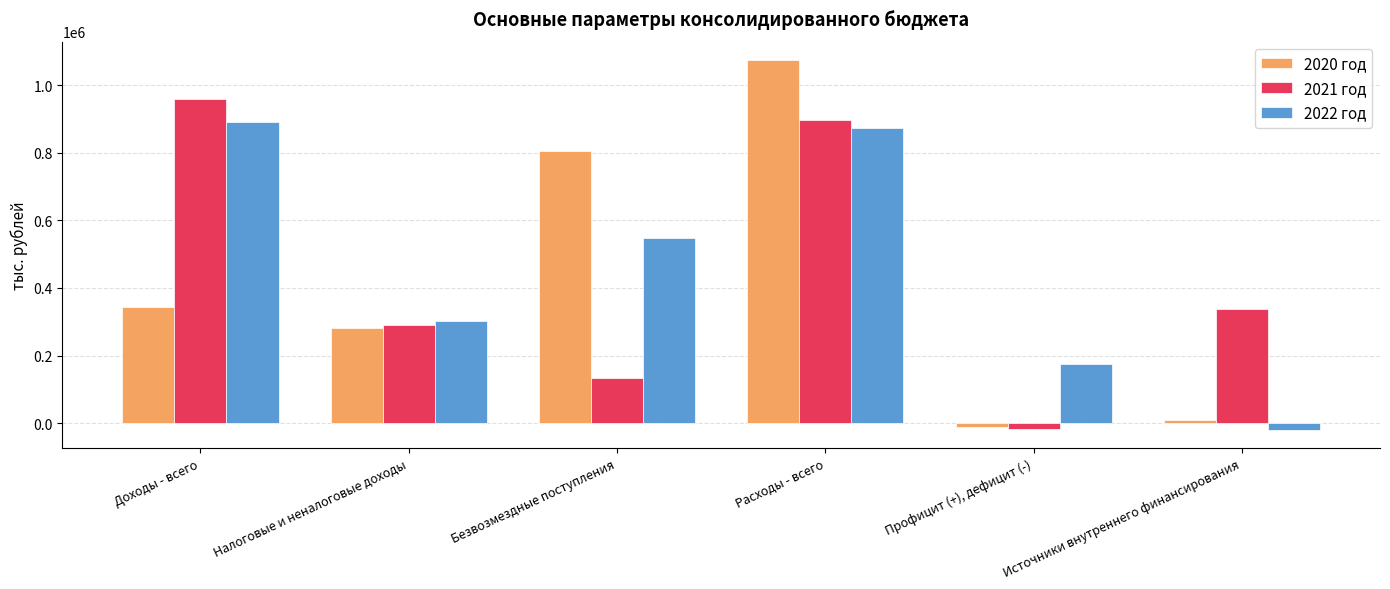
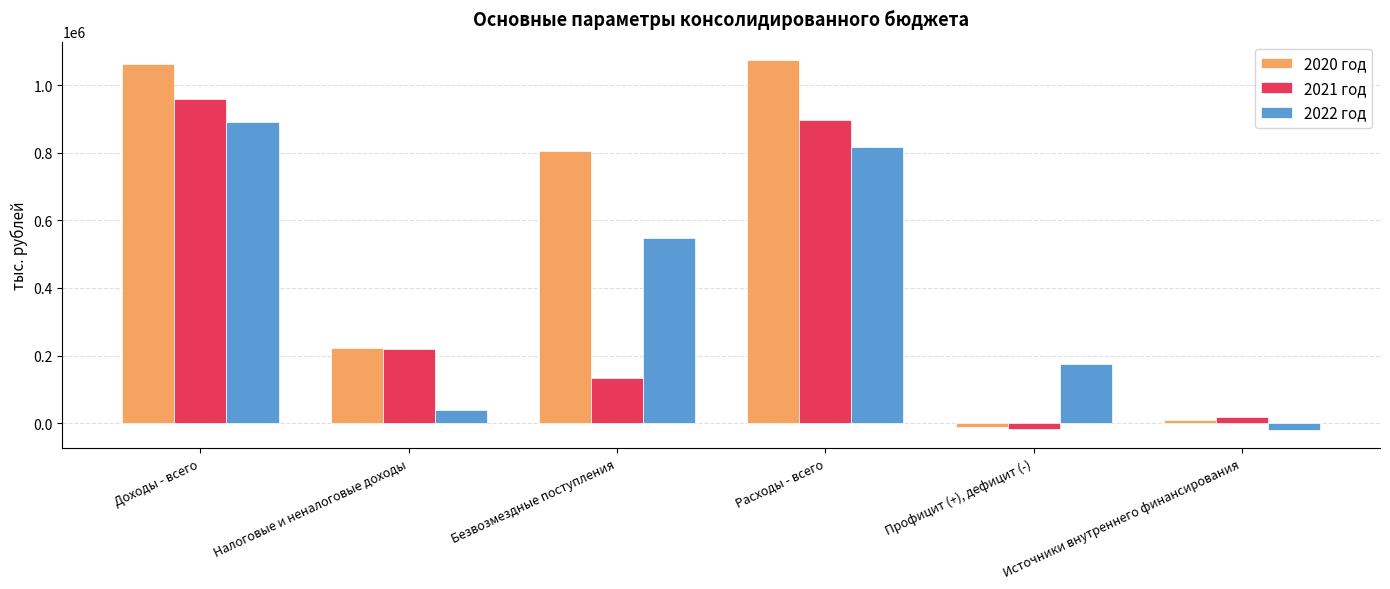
2020 год, Доходы - всего: 340000 -> 1060000
2020 год, Налоговые и неналоговые доходы: 280000 -> 220000
2021 год, Налоговые и неналоговые доходы: 290000 -> 220000
2022 год, Налоговые и неналоговые доходы: 300000 -> 40000
2022 год, Расходы - всего: 870000 -> 820000
2021 год, Источники внутреннего финансирования: 340000 -> 20000
